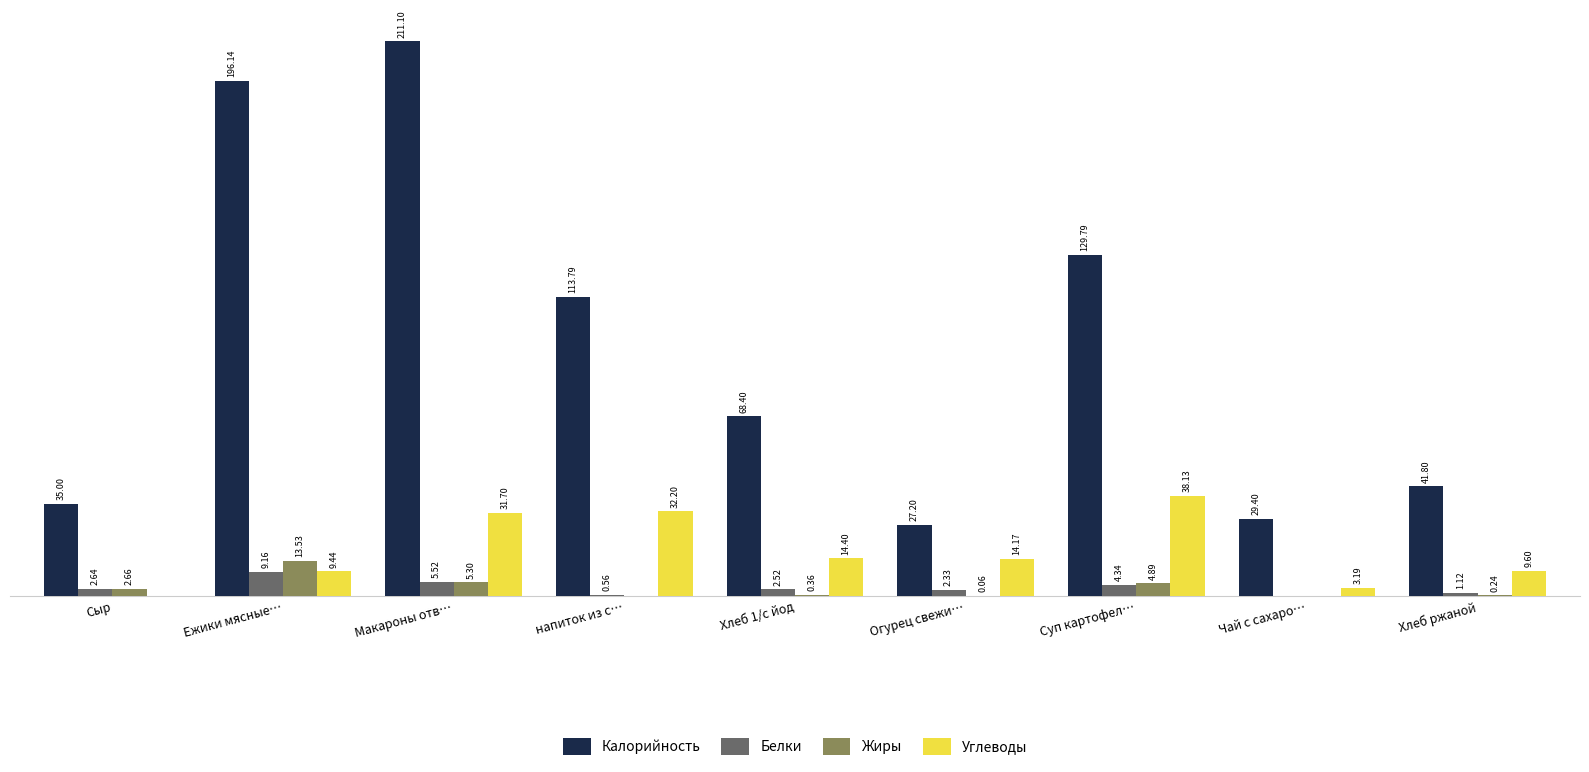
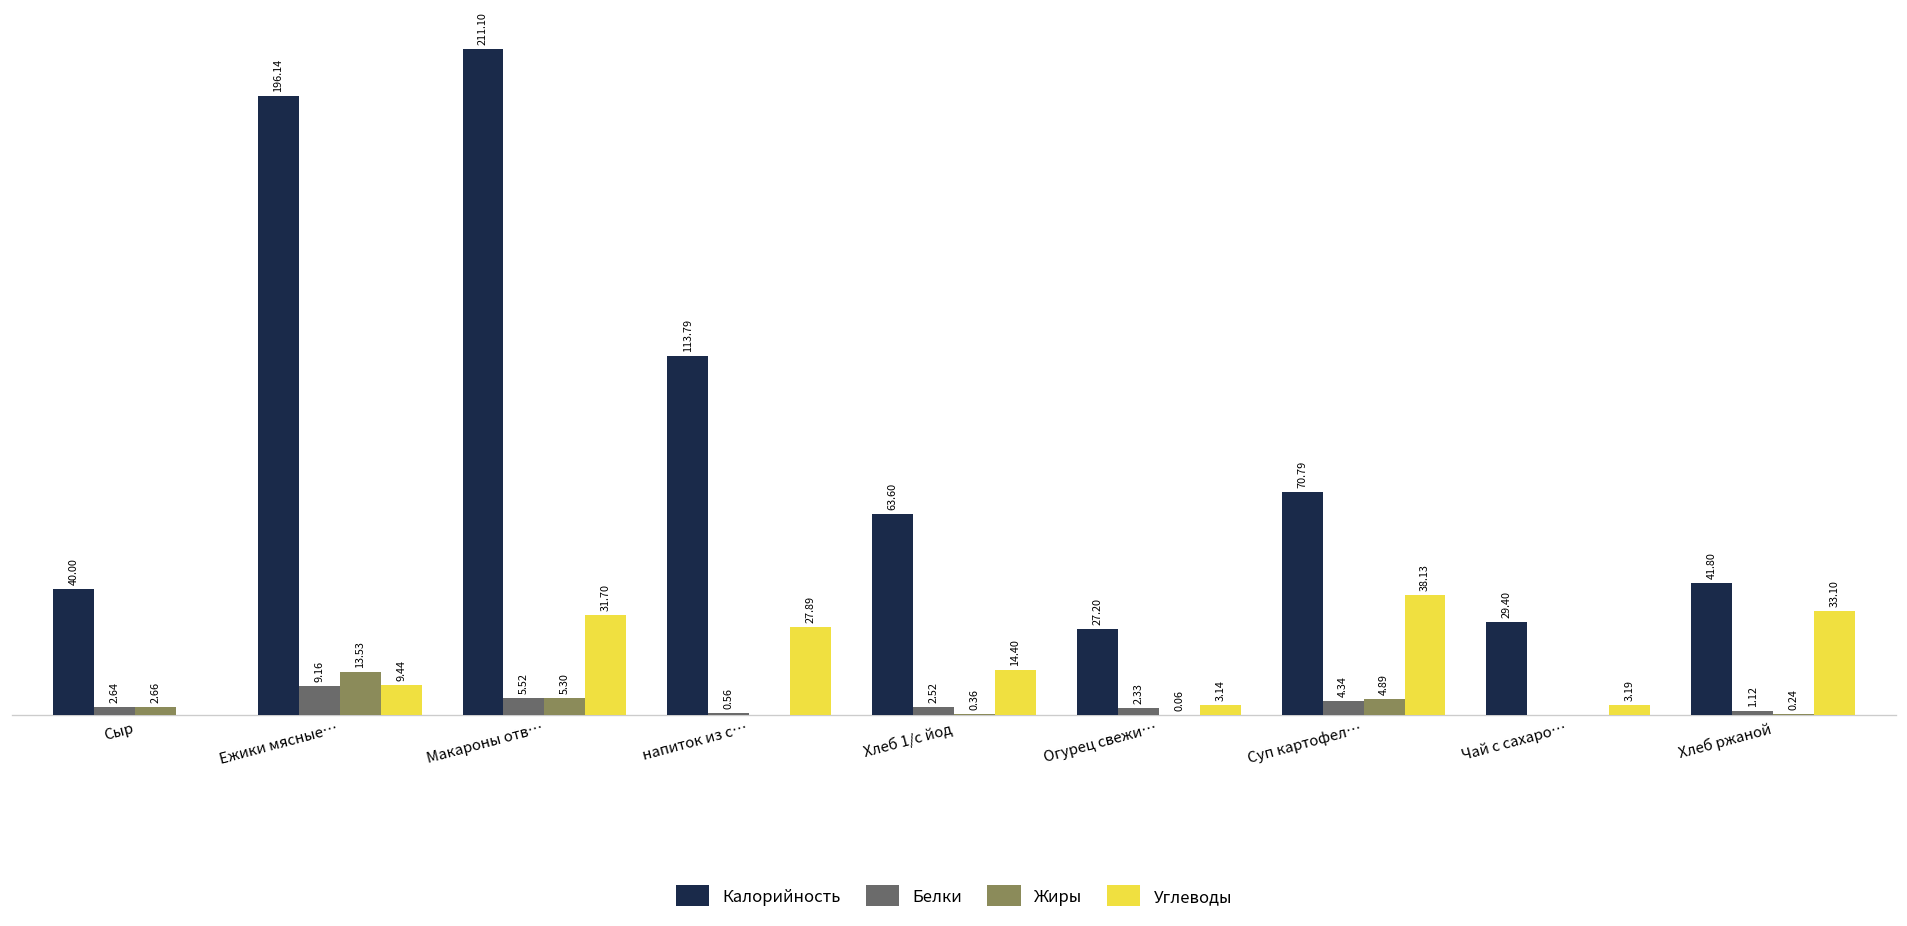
Калорийность, Сыр: 35.00 -> 40.00
Углеводы, напиток из с…: 32.20 -> 27.89
Калорийность, Хлеб 1/с йод: 68.40 -> 63.60
Углеводы, Огурец свежи…: 14.17 -> 3.14
Калорийность, Суп картофел…: 129.79 -> 70.79
Углеводы, Хлеб ржаной: 9.60 -> 33.10
